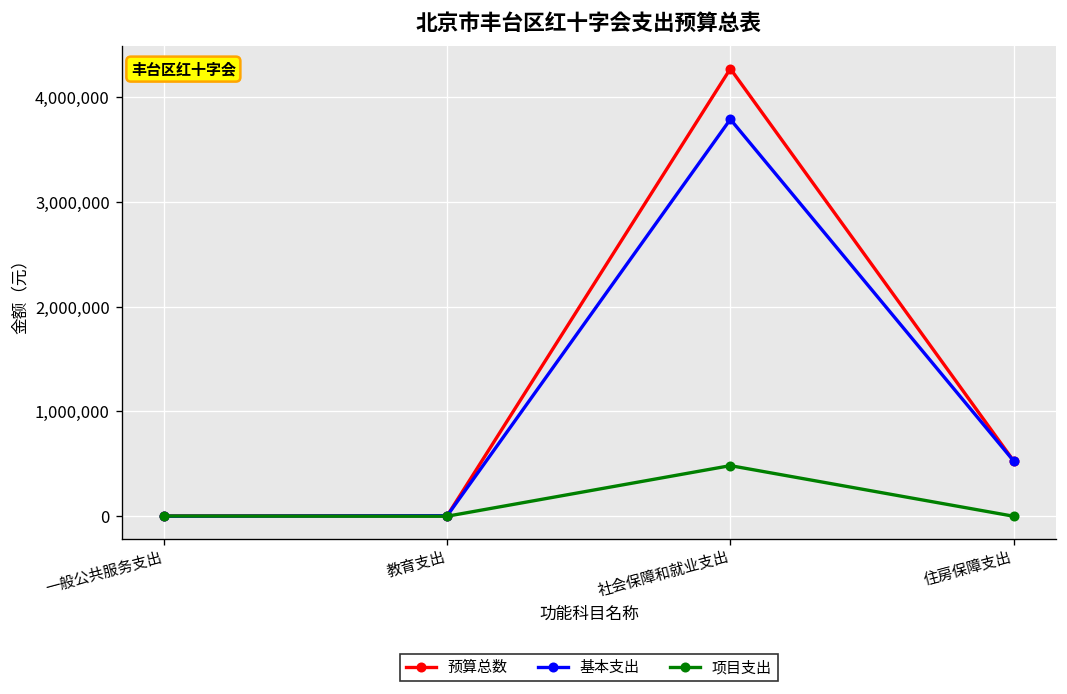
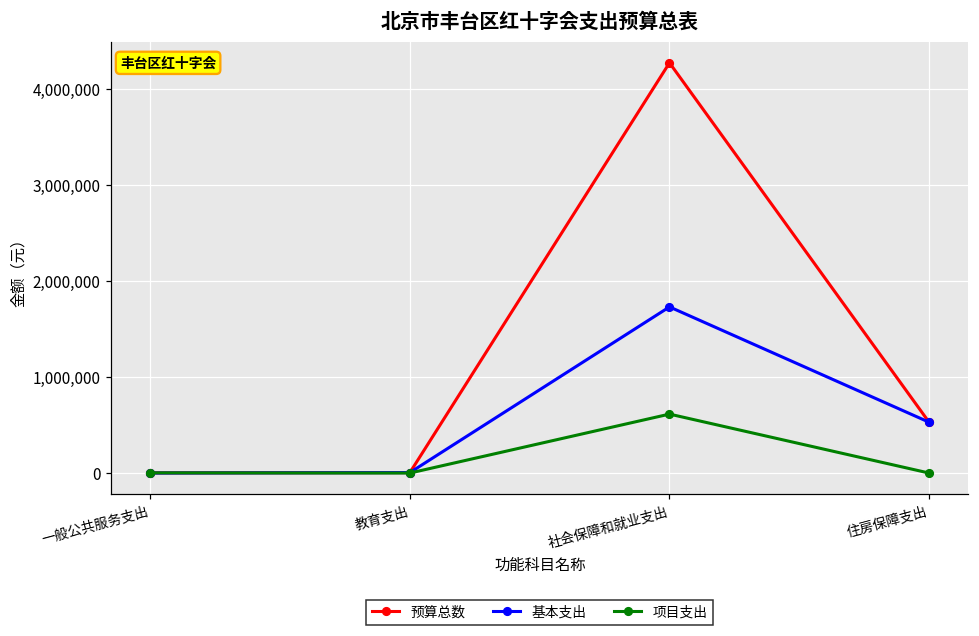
基本支出, 社会保障和就业支出: 3,800,000 -> 1,700,000
项目支出, 社会保障和就业支出: 500,000 -> 600,000
